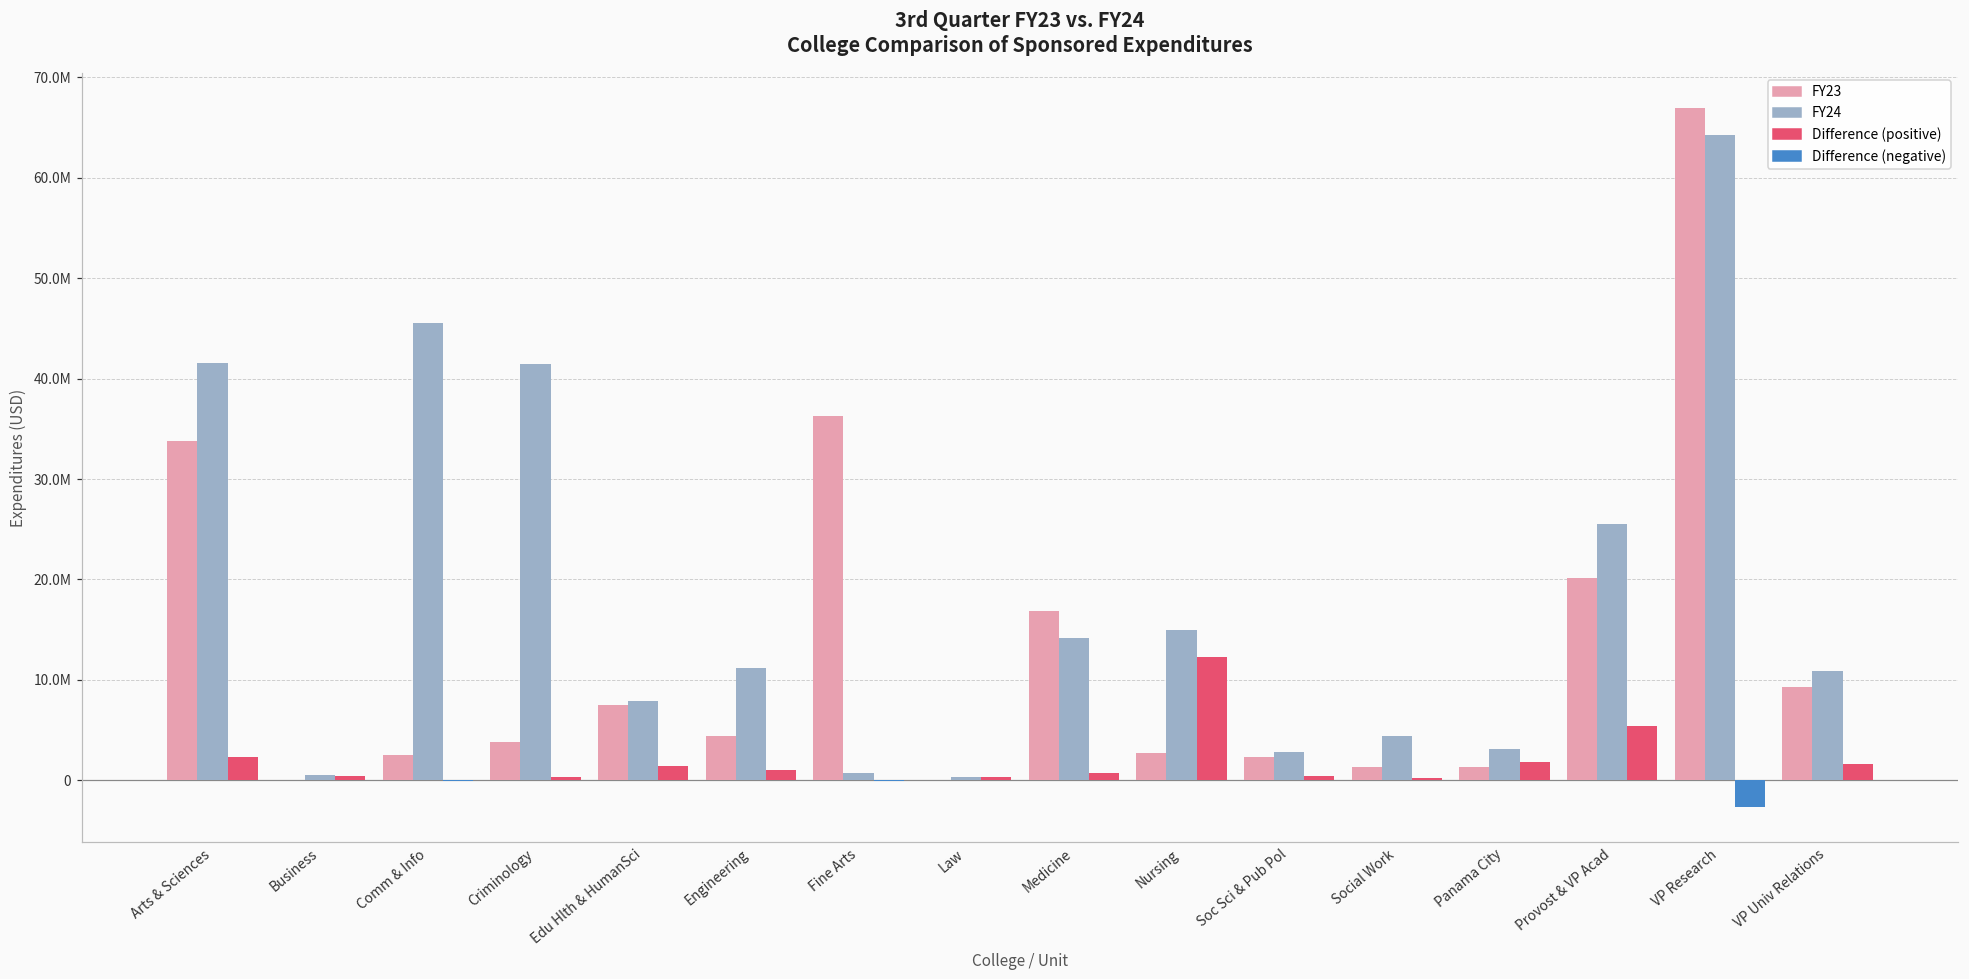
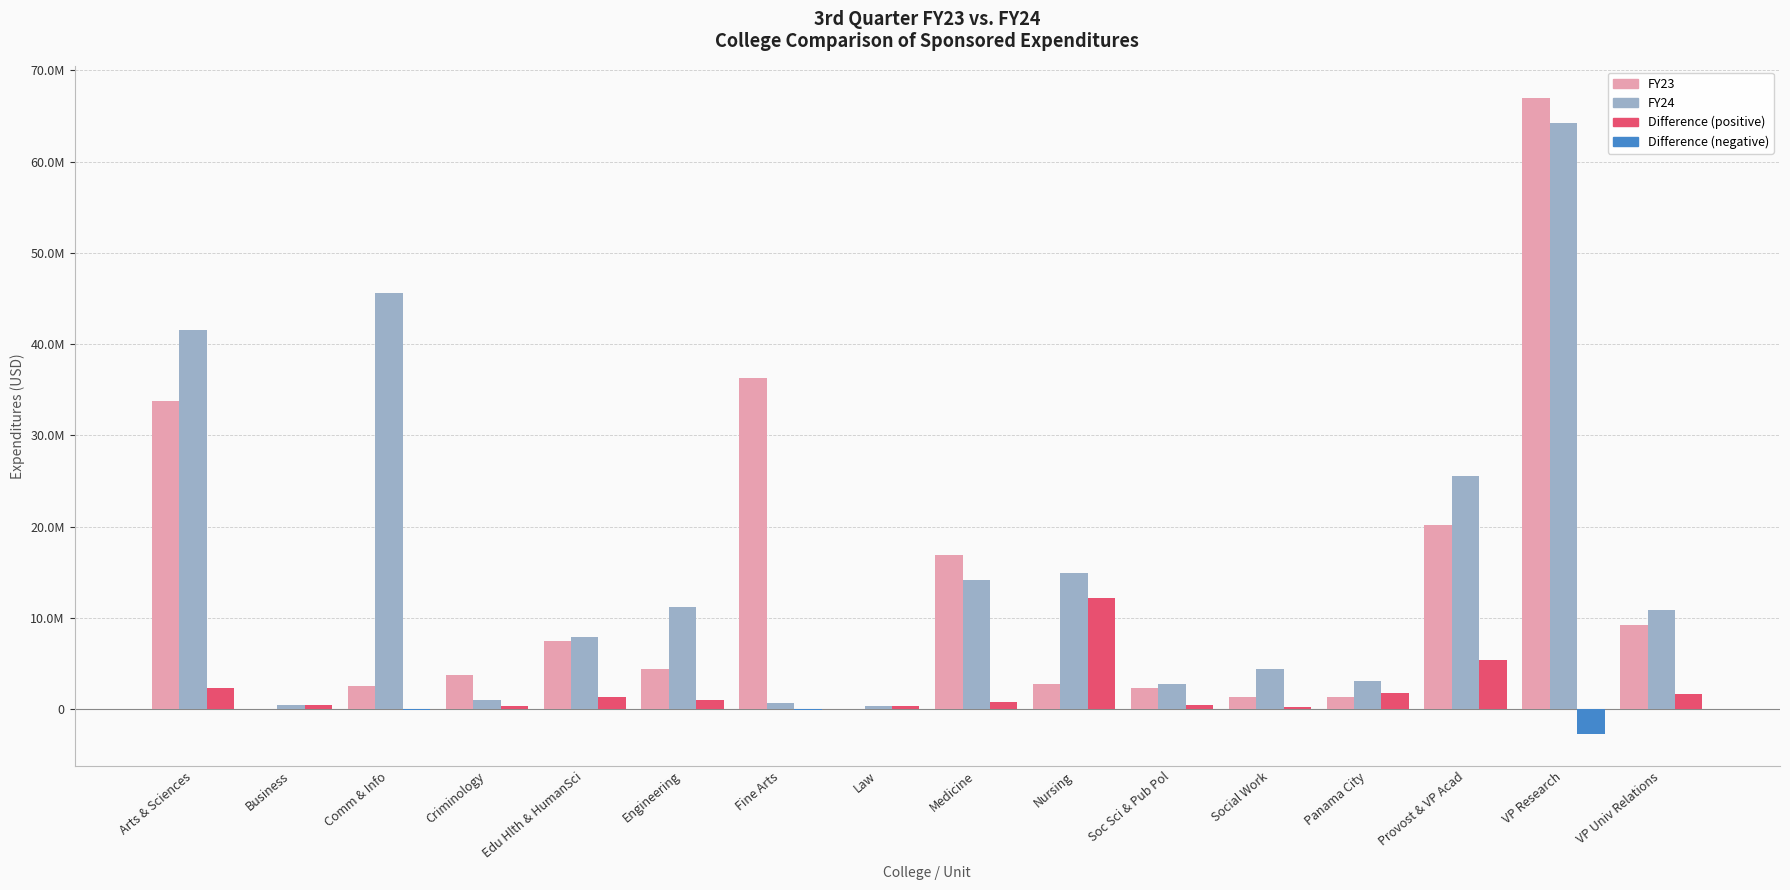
FY24, Criminology: 41000000 -> 1000000
